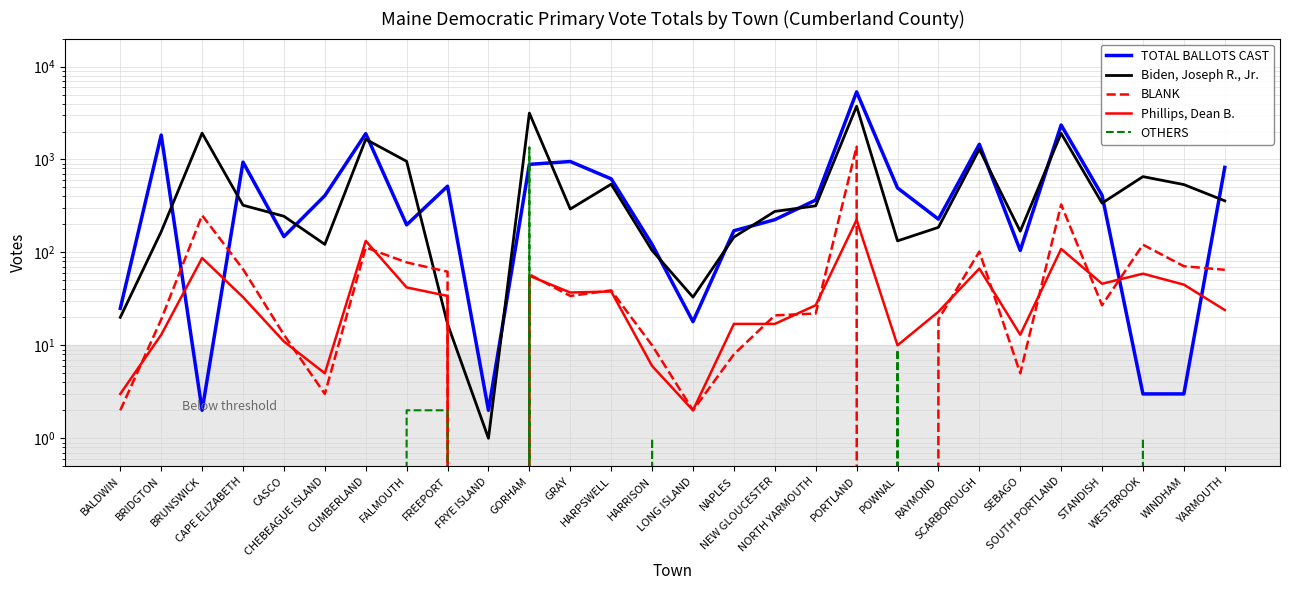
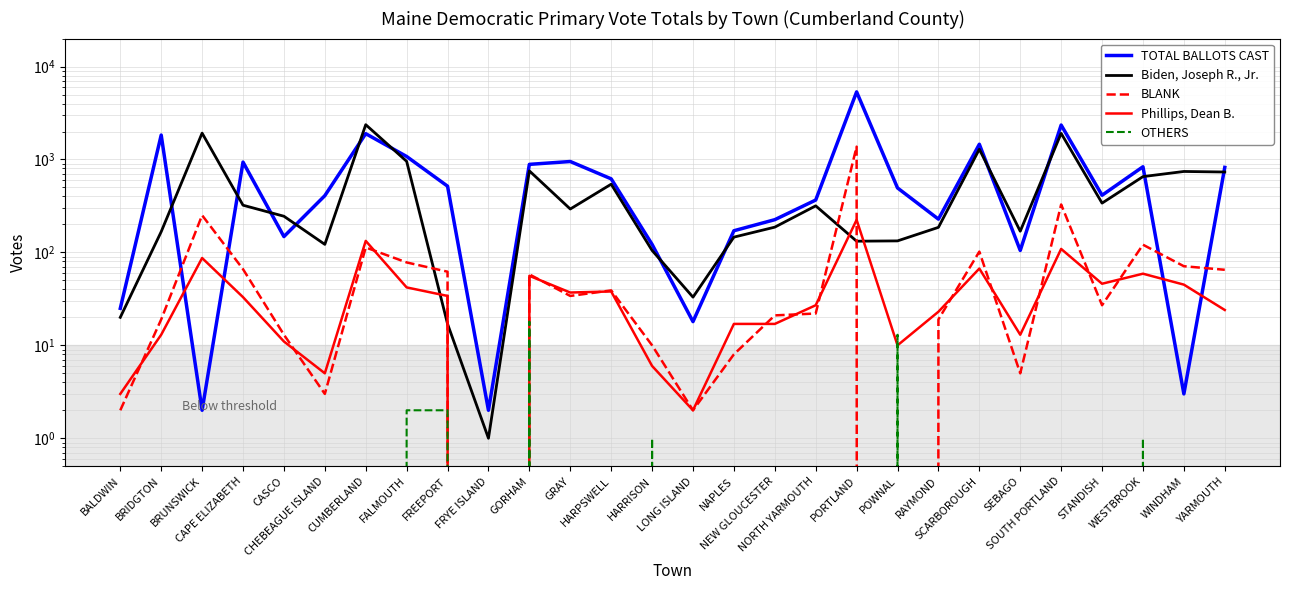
Biden, Joseph R., Jr., CUMBERLAND: 1600 -> 2400
TOTAL BALLOTS CAST, FALMOUTH: 200 -> 1100
Biden, Joseph R., Jr., GORHAM: 3200 -> 800
OTHERS, GORHAM: 1400 -> 18
Biden, Joseph R., Jr., NEW GLOUCESTER: 280 -> 190
Biden, Joseph R., Jr., PORTLAND: 3700 -> 130
OTHERS, POWNAL: 9 -> 13
TOTAL BALLOTS CAST, WESTBROOK: 3 -> 800
Biden, Joseph R., Jr., WINDHAM: 500 -> 700
Biden, Joseph R., Jr., YARMOUTH: 360 -> 700
